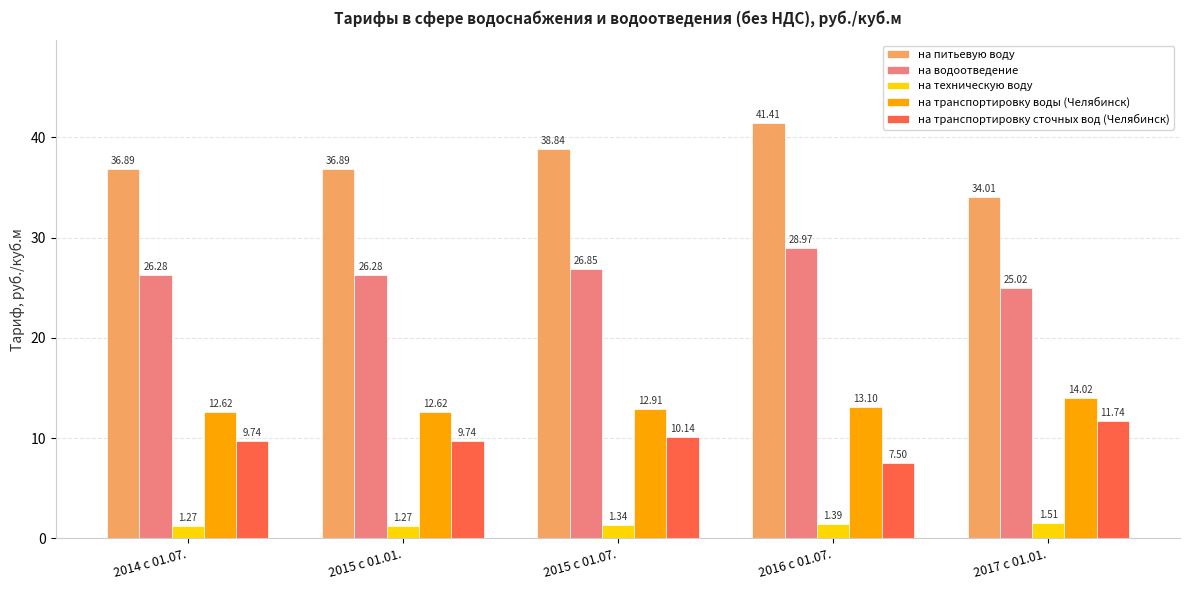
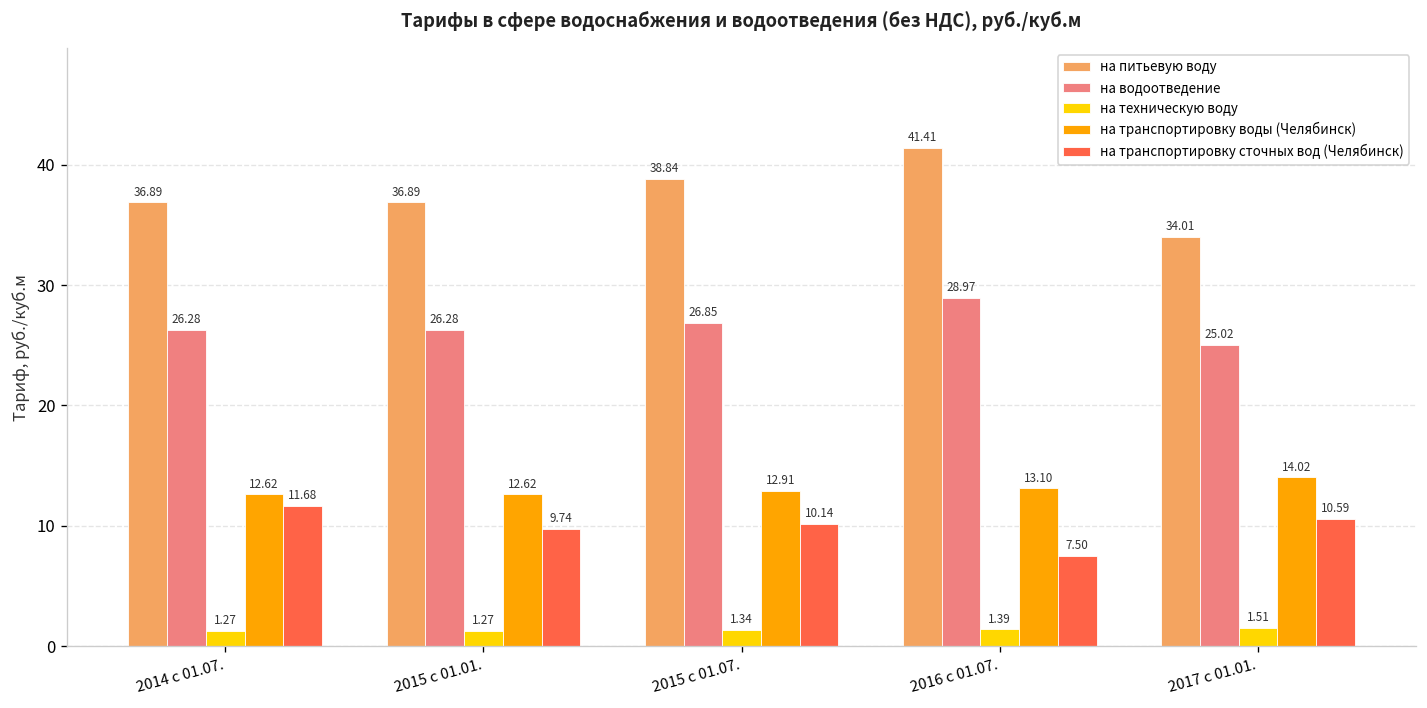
на транспортировку сточных вод (Челябинск), 2014 с 01.07.: 9.74 -> 11.68
на транспортировку сточных вод (Челябинск), 2017 с 01.01.: 11.74 -> 10.59
